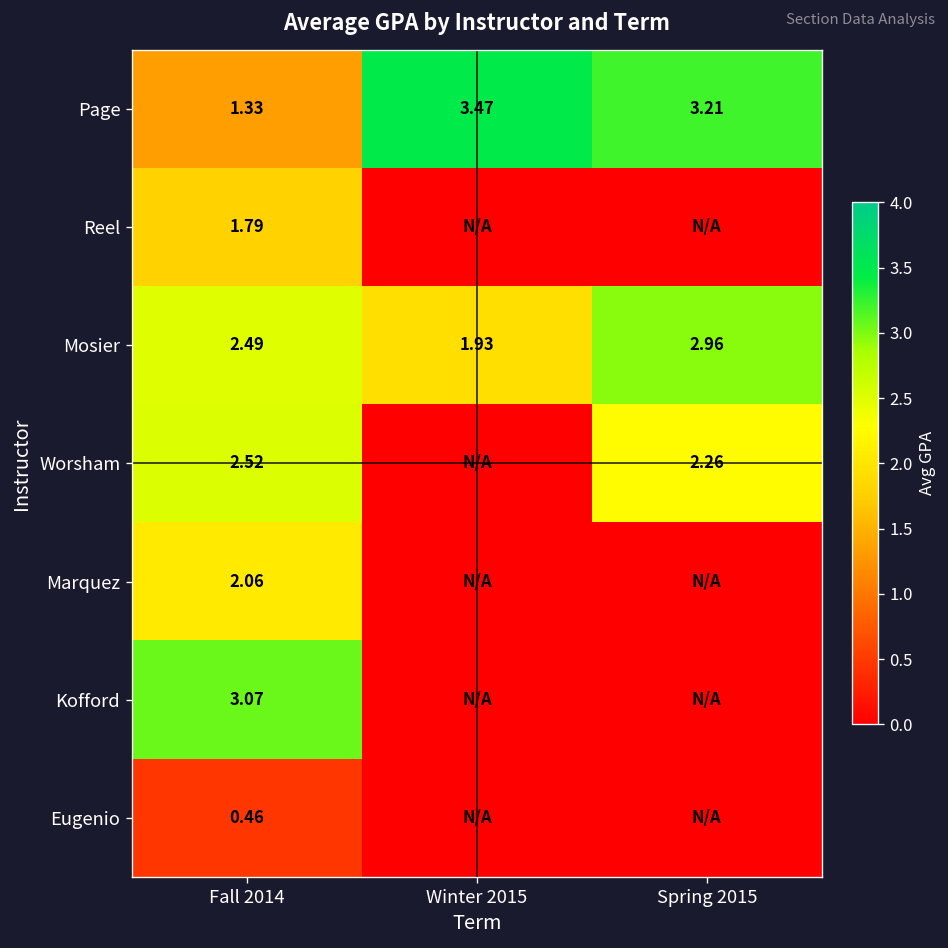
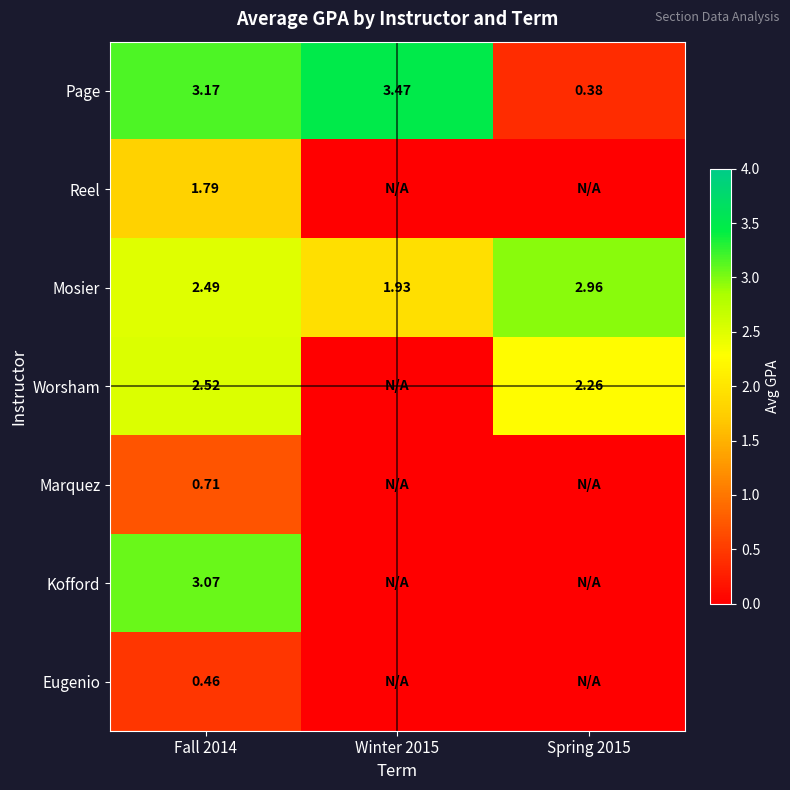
Page, Fall 2014: 1.33 -> 3.17
Page, Spring 2015: 3.21 -> 0.38
Marquez, Fall 2014: 2.06 -> 0.71
